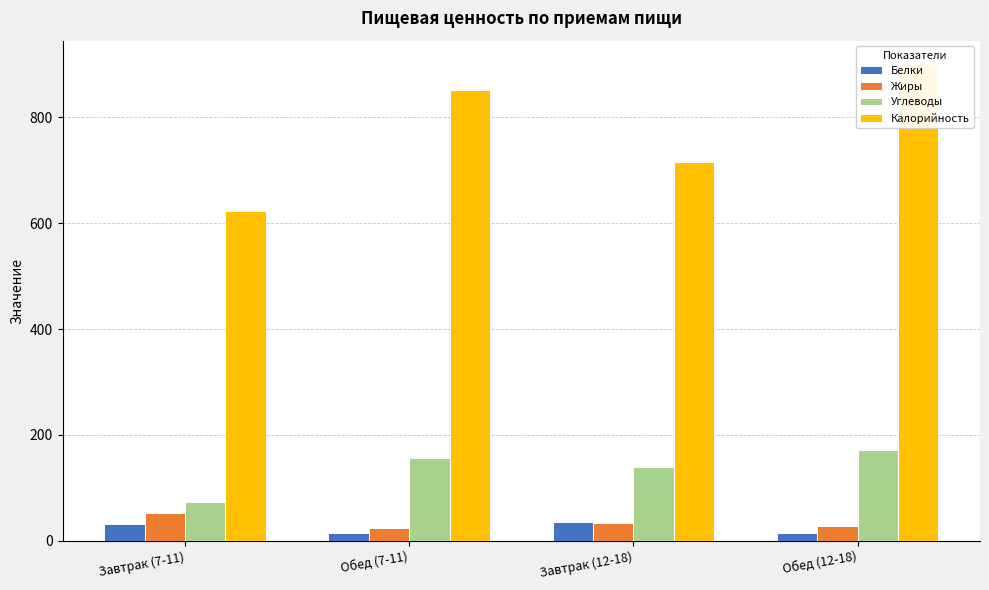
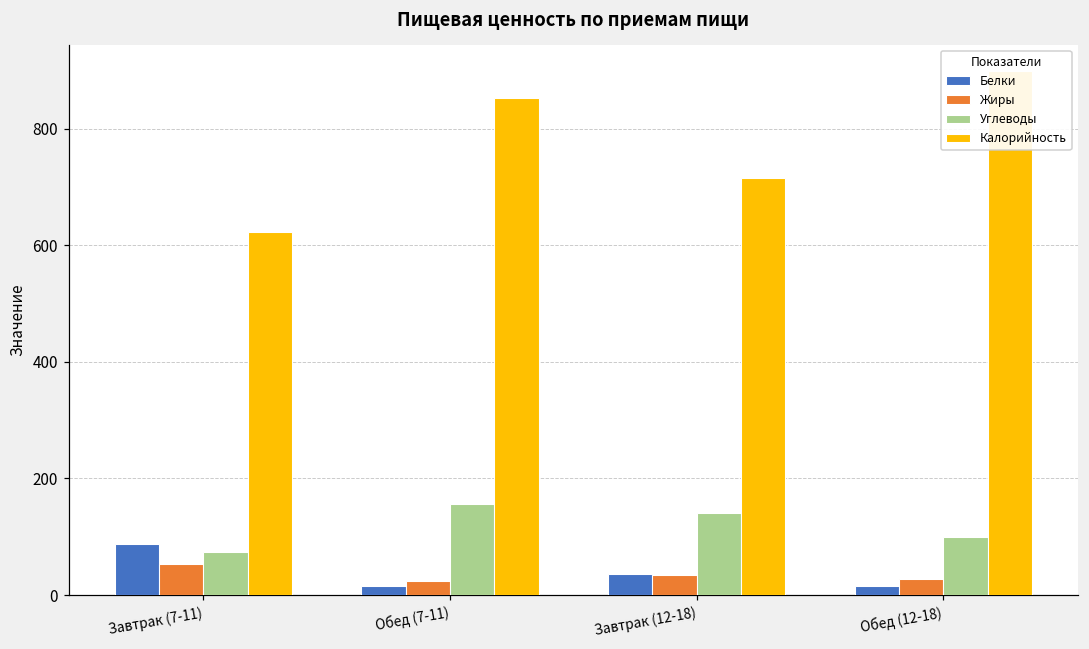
Белки, Завтрак (7-11): 30 -> 90
Углеводы, Обед (12-18): 170 -> 100
